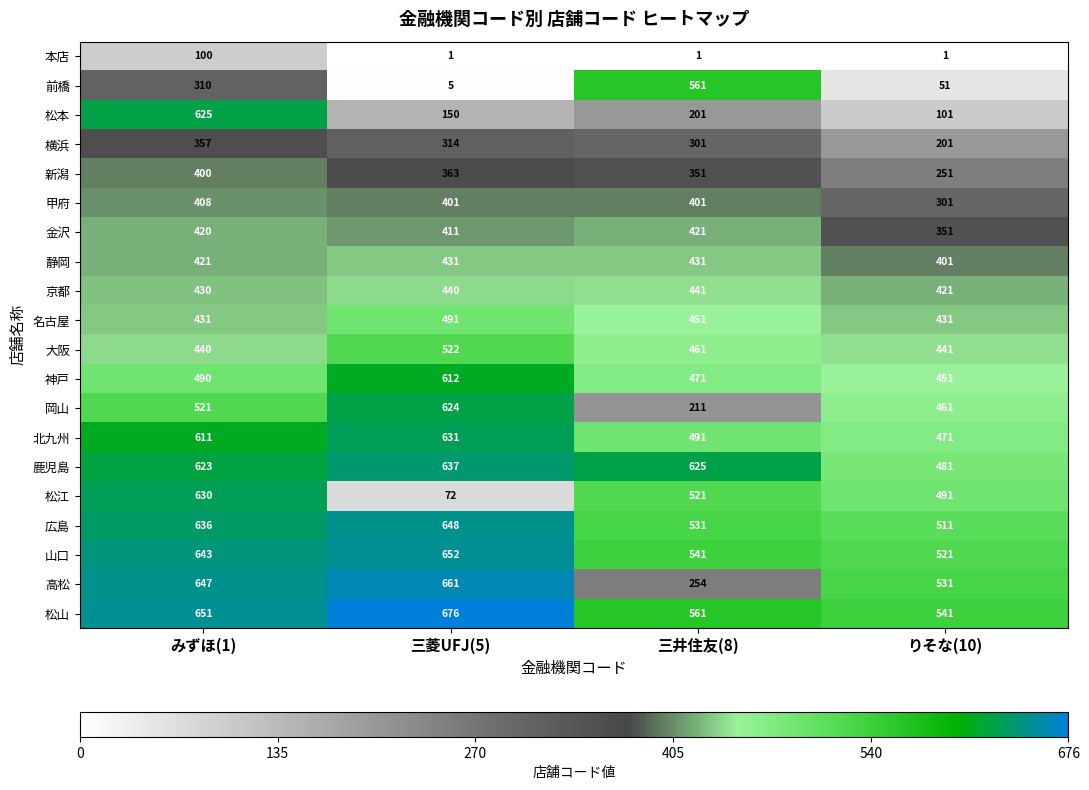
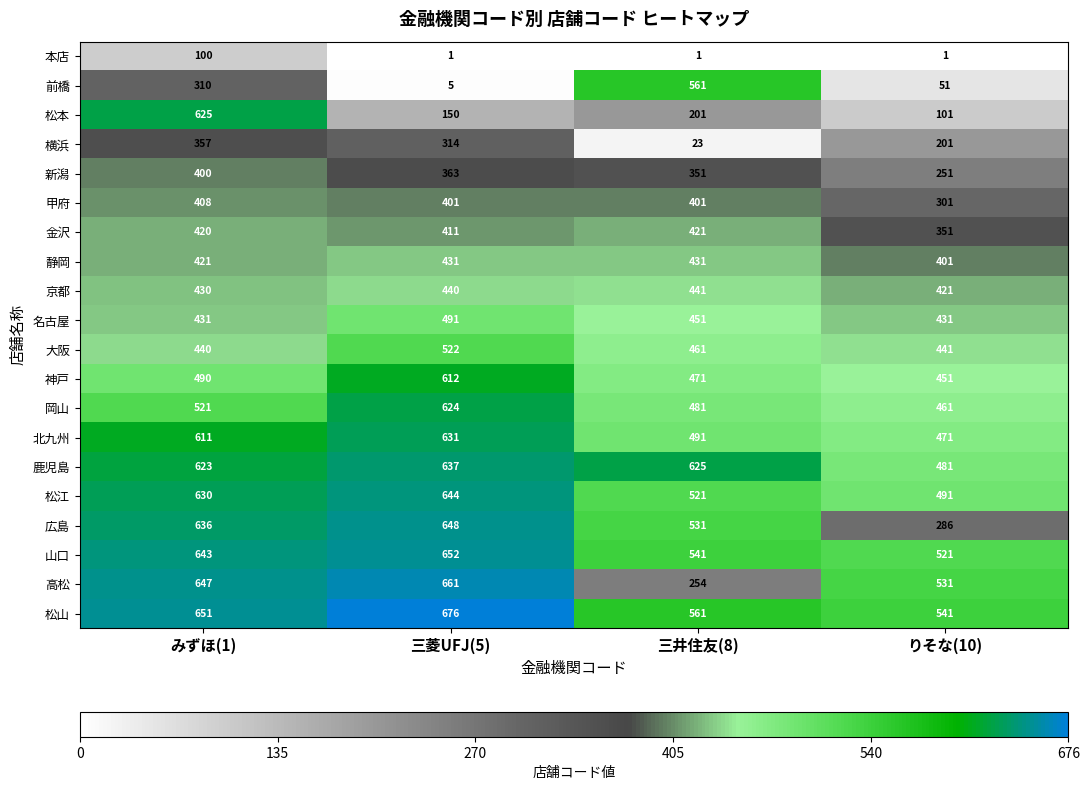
横浜, 三井住友(8): 301 -> 23
岡山, 三井住友(8): 211 -> 481
松江, 三菱UFJ(5): 72 -> 644
広島, りそな(10): 511 -> 286
